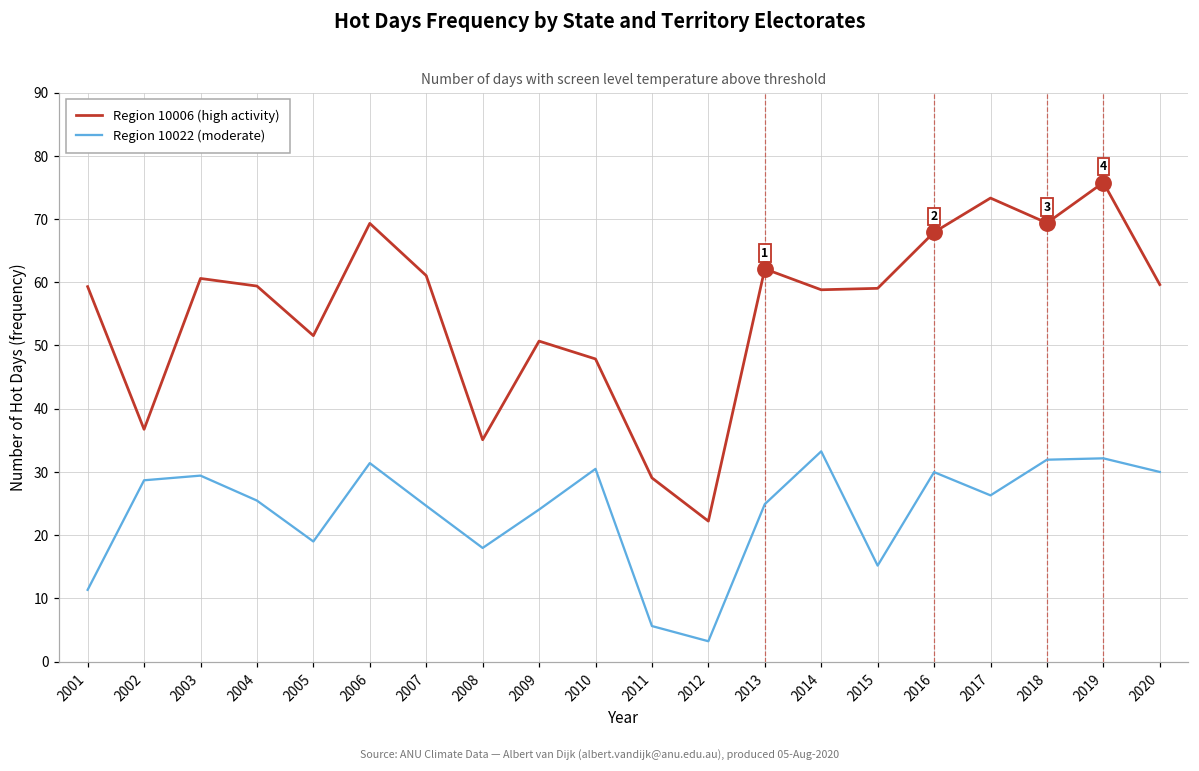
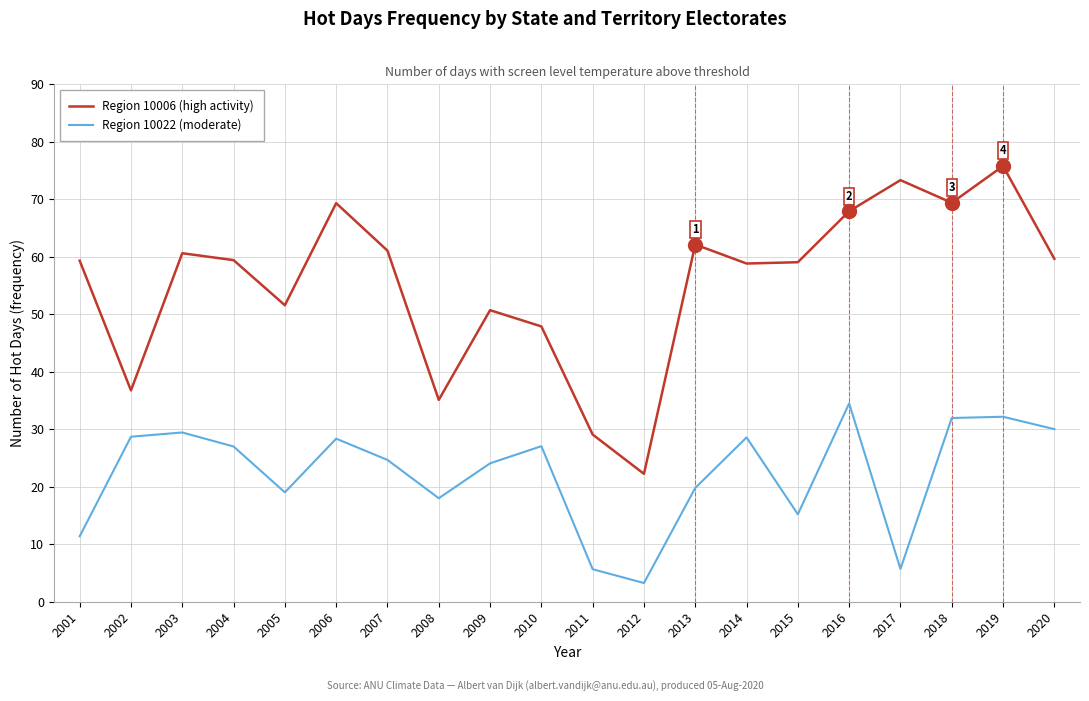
Region 10022 (moderate), 2004: 25 -> 27
Region 10022 (moderate), 2006: 31 -> 28
Region 10022 (moderate), 2010: 30 -> 27
Region 10022 (moderate), 2013: 25 -> 20
Region 10022 (moderate), 2014: 33 -> 29
Region 10022 (moderate), 2016: 30 -> 34
Region 10022 (moderate), 2017: 26 -> 6
